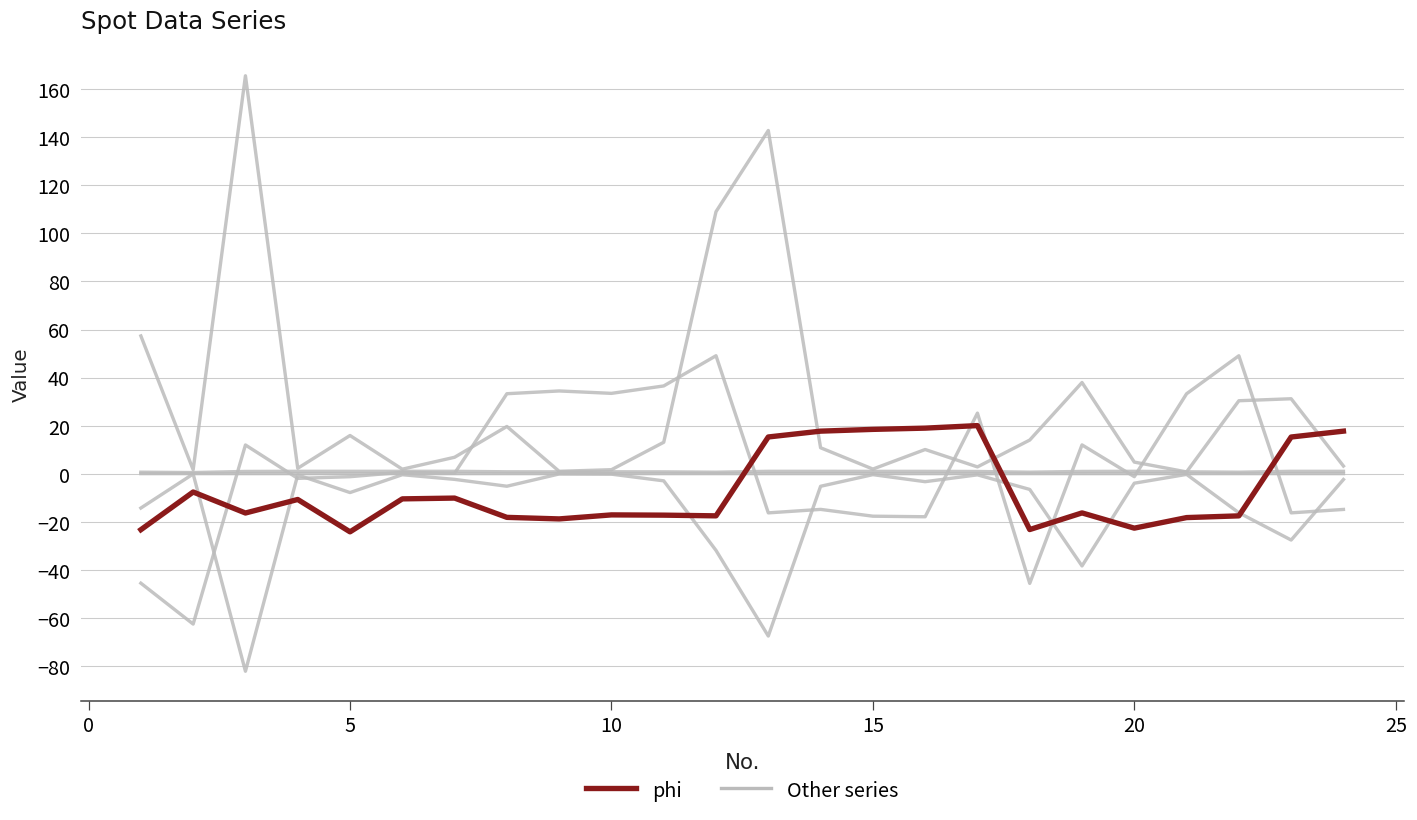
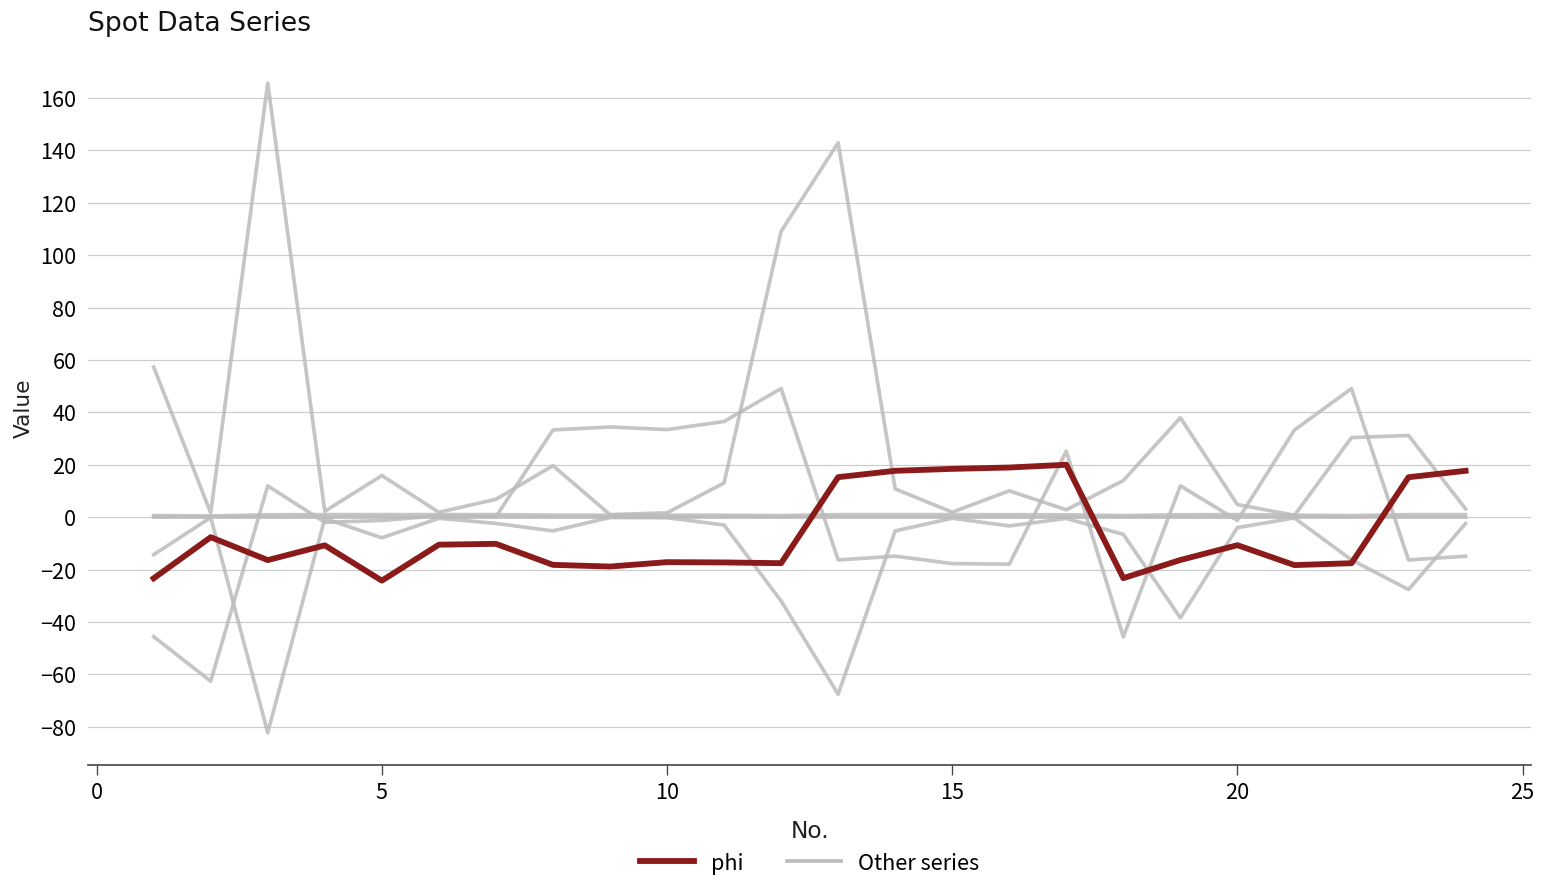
phi, 20: -23 -> -11
